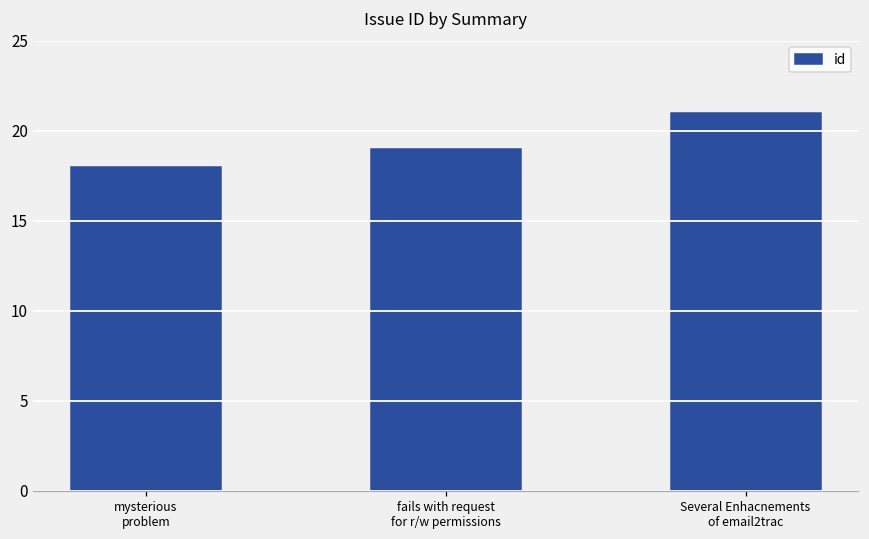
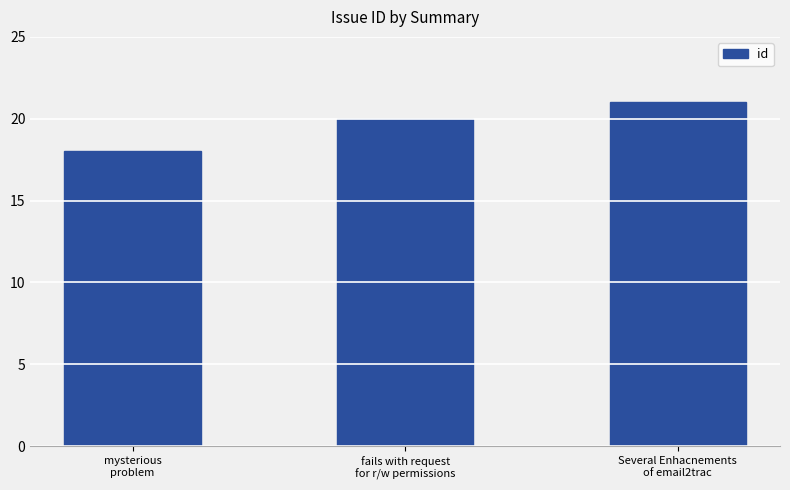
fails with request for r/w permissions: 19 -> 20
